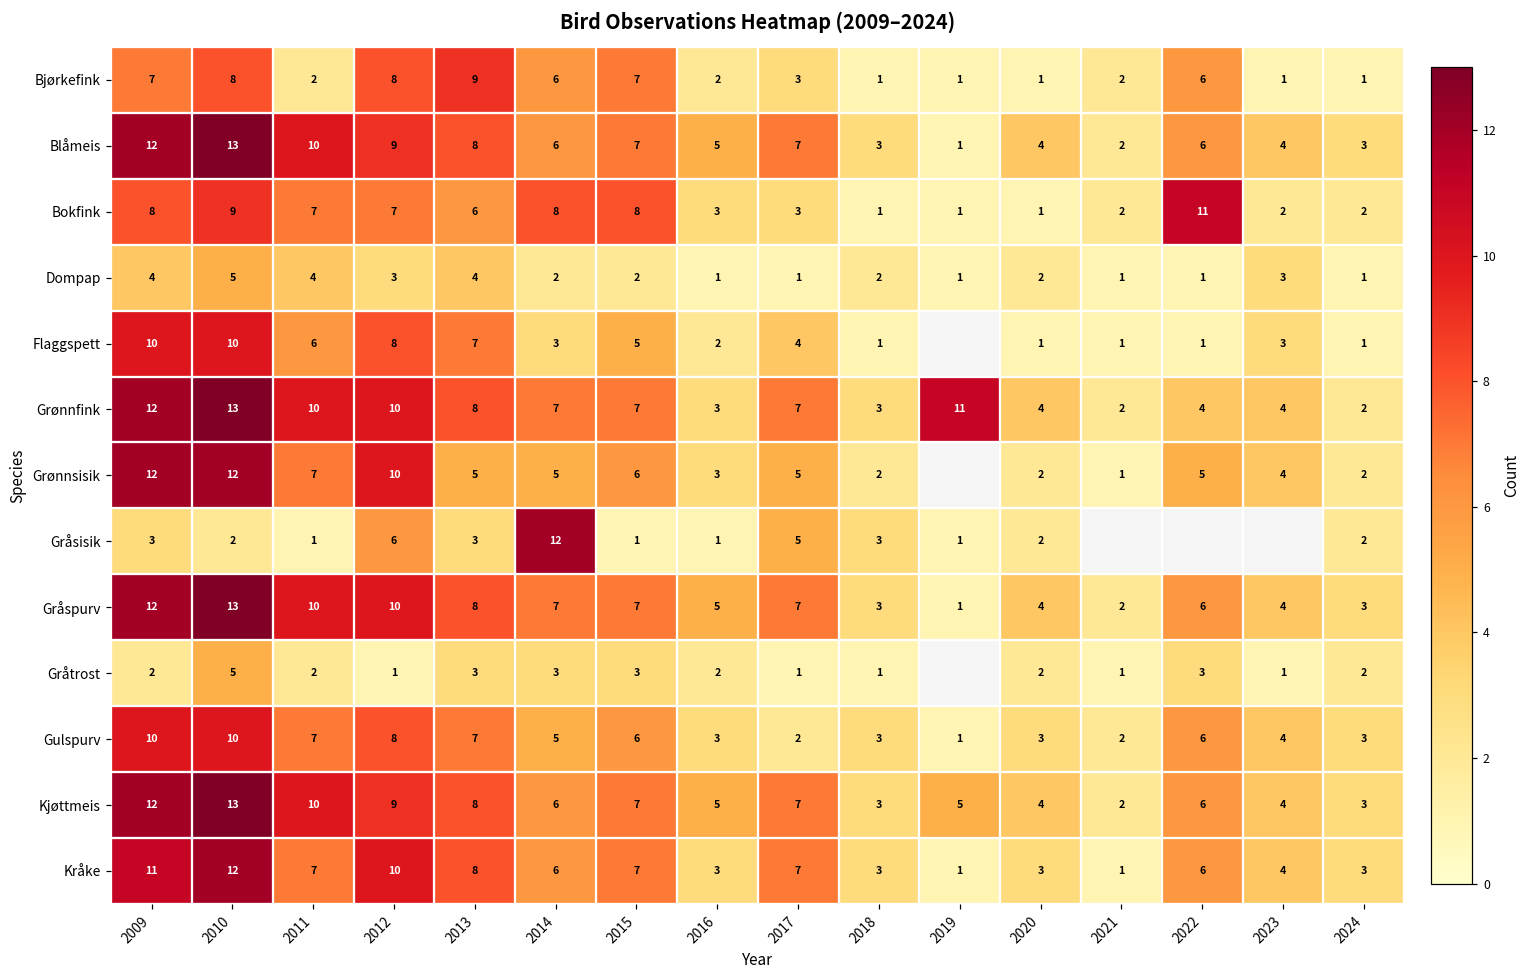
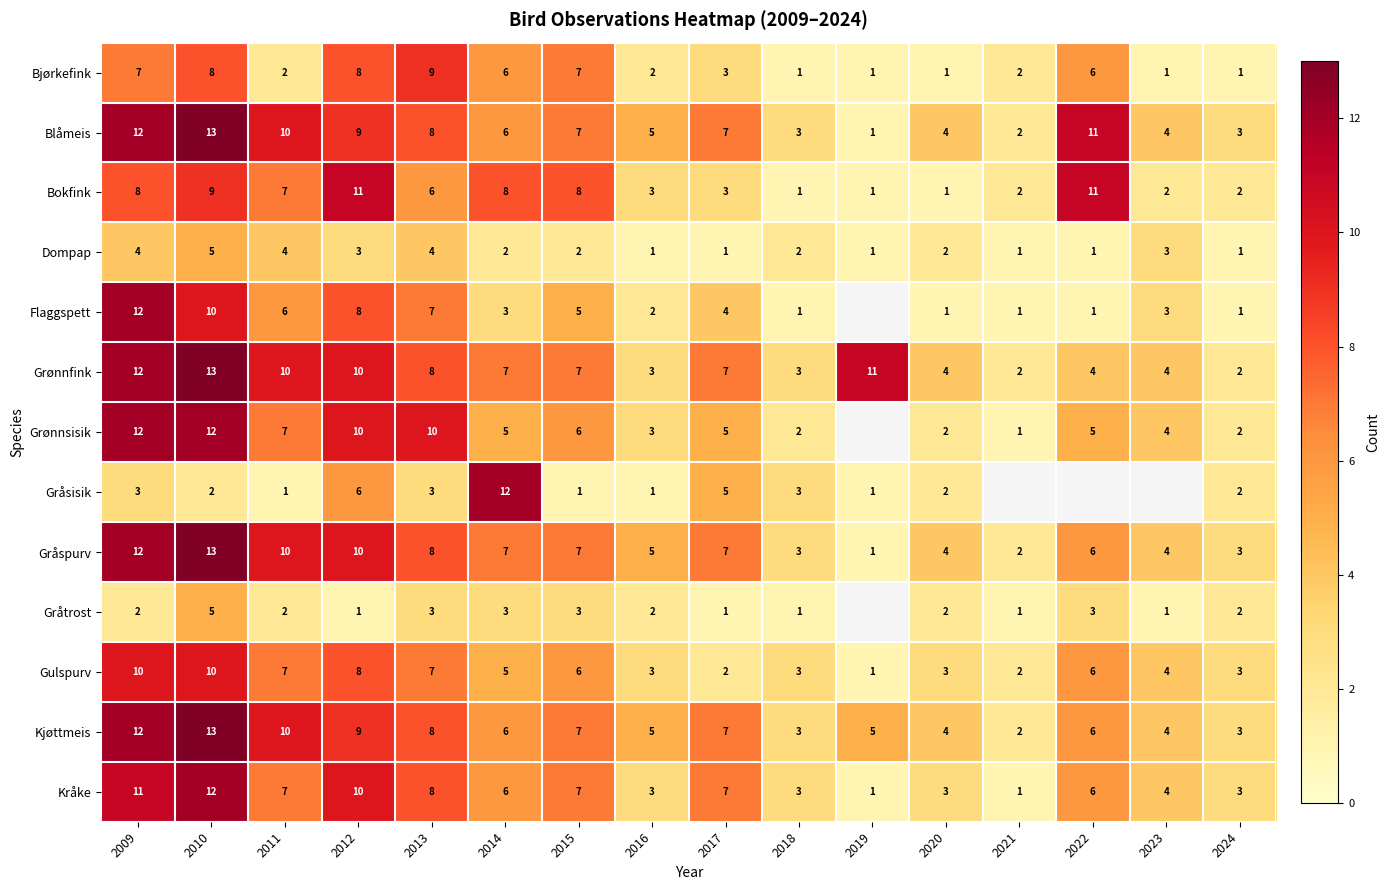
Blåmeis, 2022: 6 -> 11
Bokfink, 2012: 7 -> 11
Flaggspett, 2009: 10 -> 12
Grønnsisik, 2013: 5 -> 10
